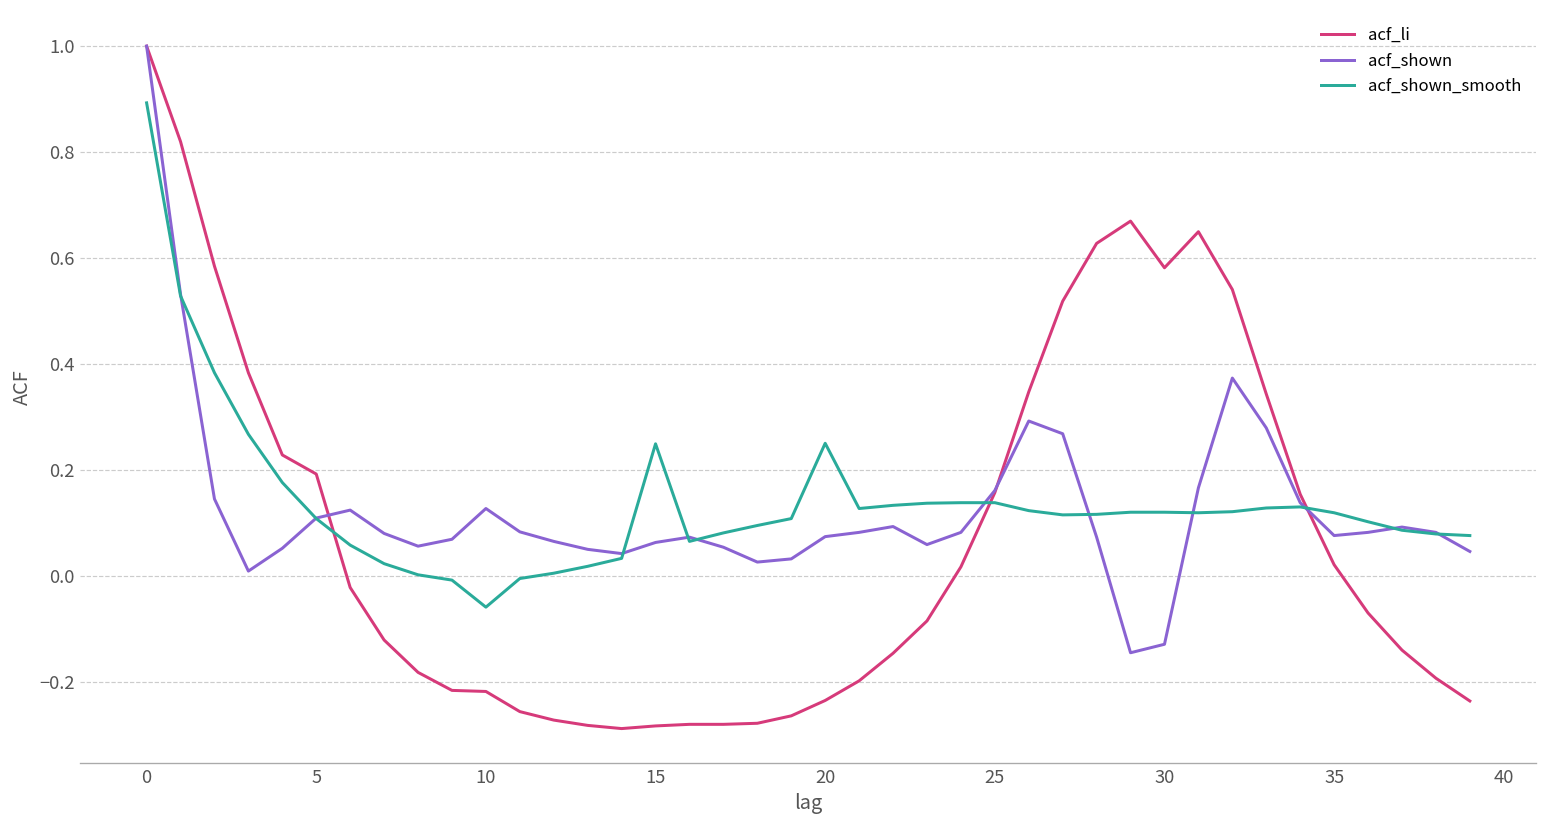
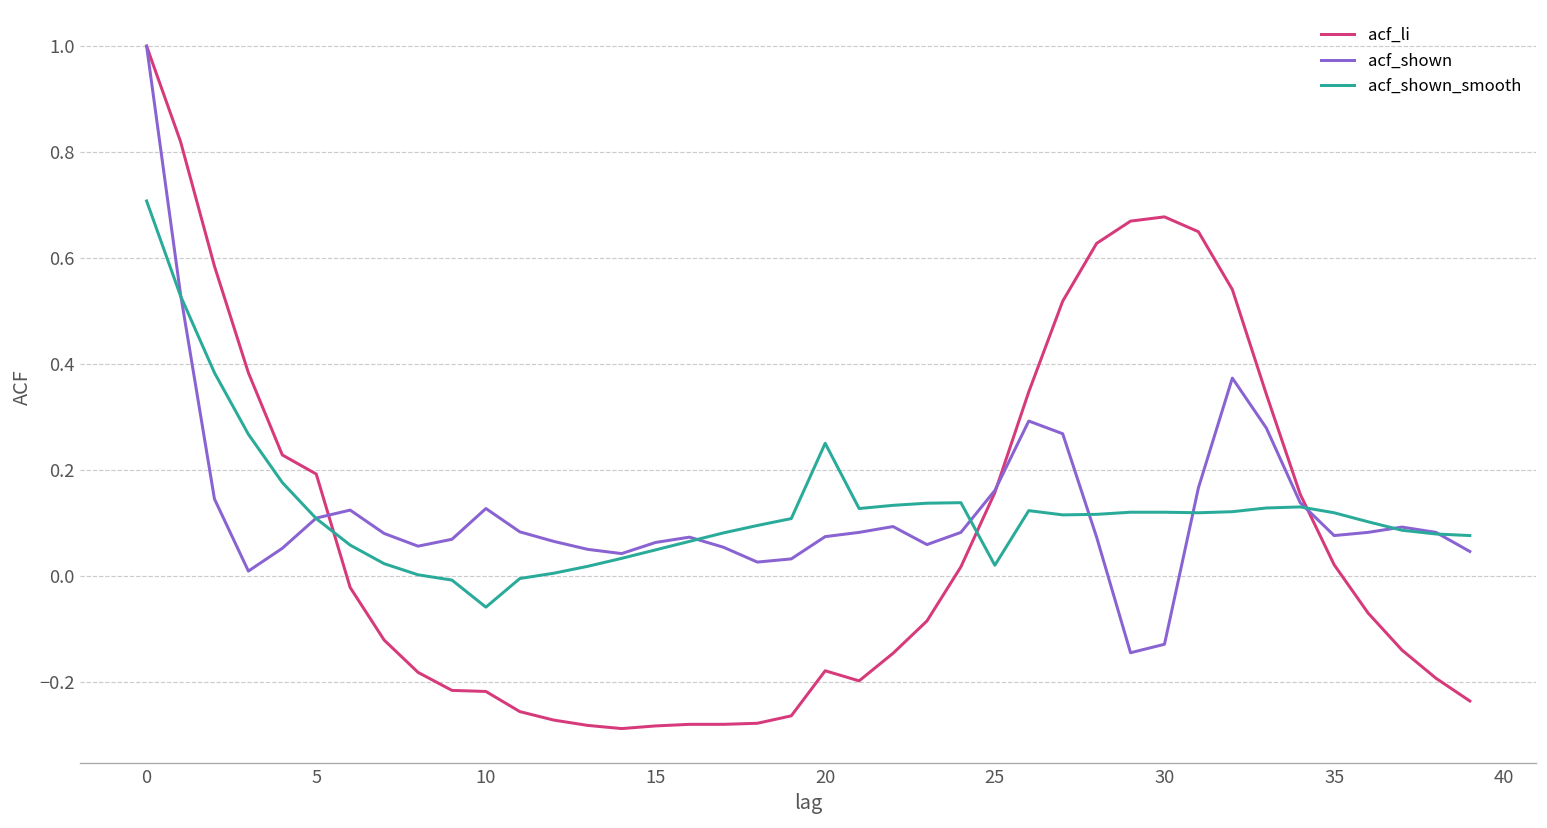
acf_shown_smooth, 0: 0.89 -> 0.71
acf_shown_smooth, 15: 0.25 -> 0.05
acf_li, 20: -0.23 -> -0.18
acf_shown_smooth, 25: 0.14 -> 0.02
acf_li, 30: 0.58 -> 0.68
